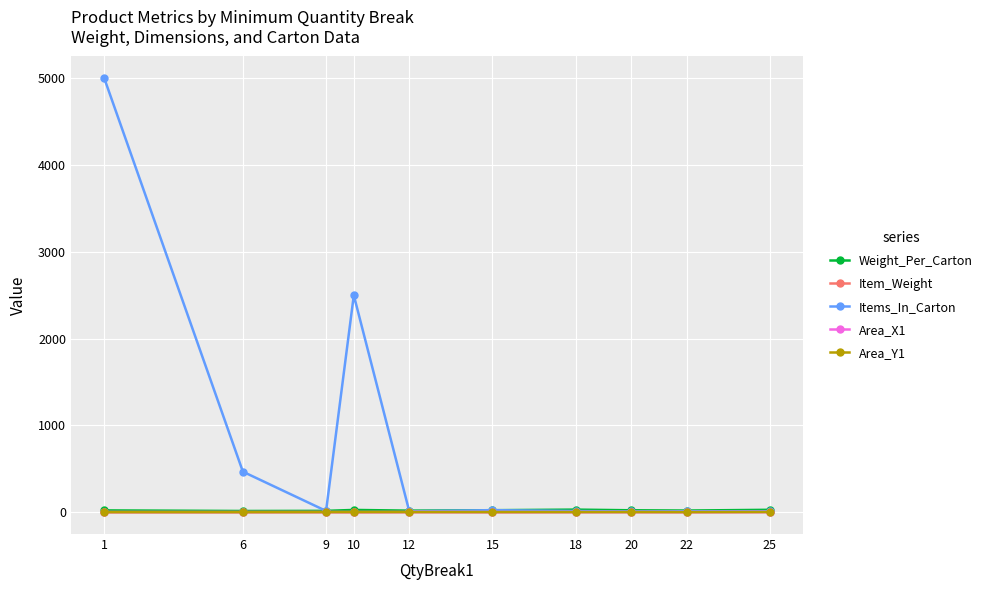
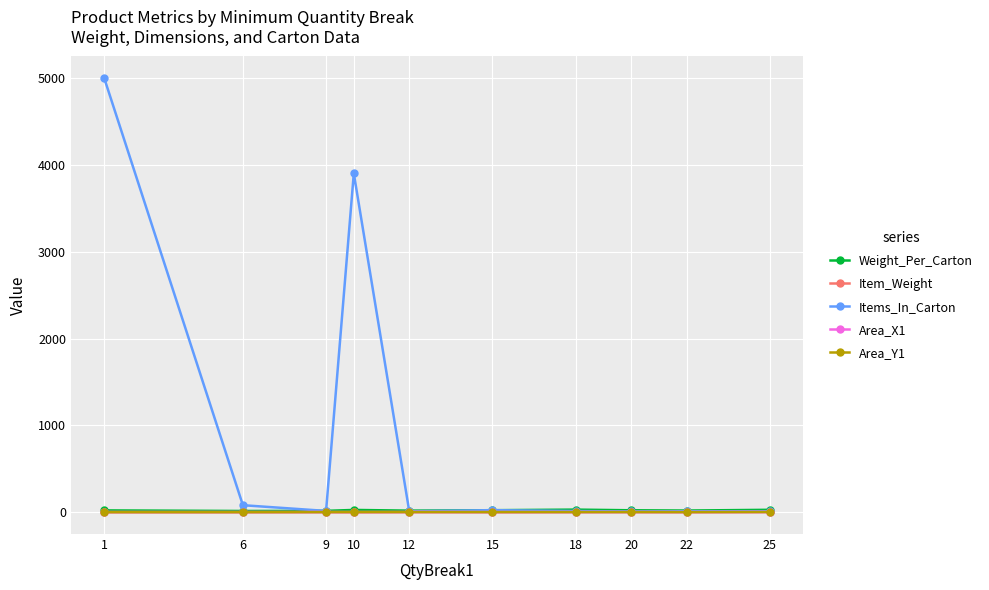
Items_In_Carton, 6: 500 -> 100
Items_In_Carton, 10: 2500 -> 3900
